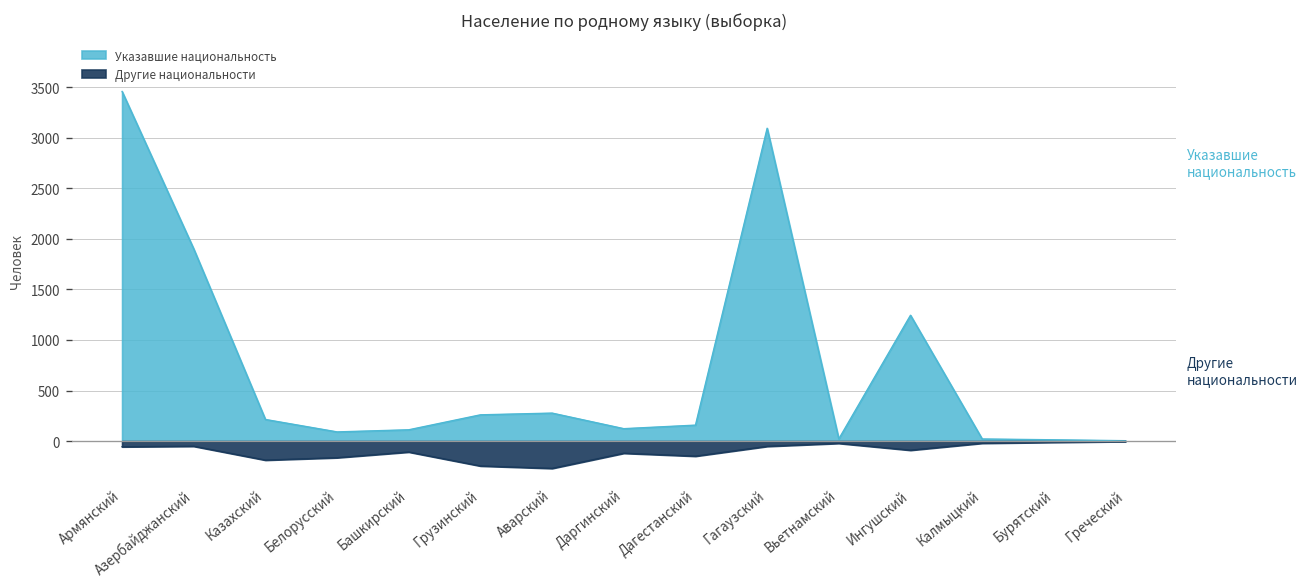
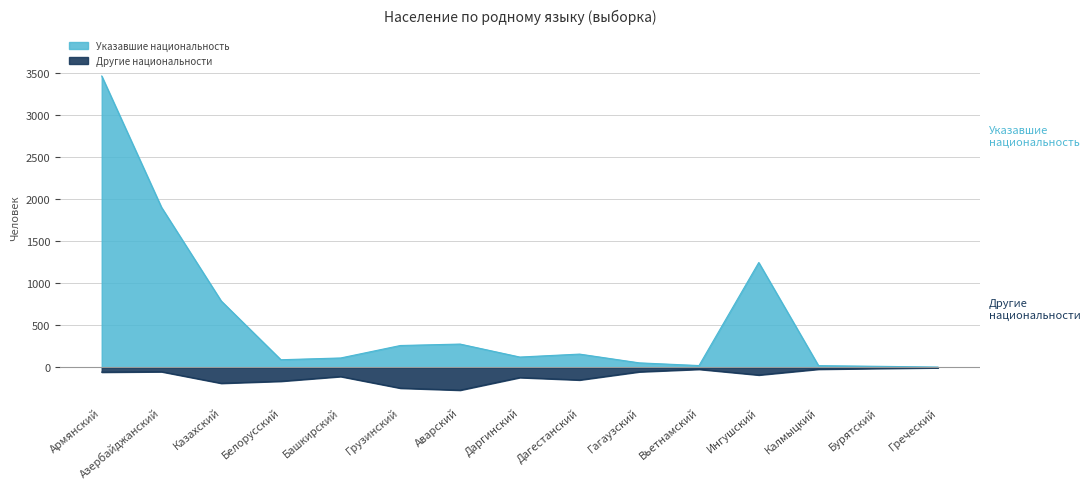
Указавшие национальность, Казахский: 200 -> 800
Указавшие национальность, Гагаузский: 3100 -> 100
